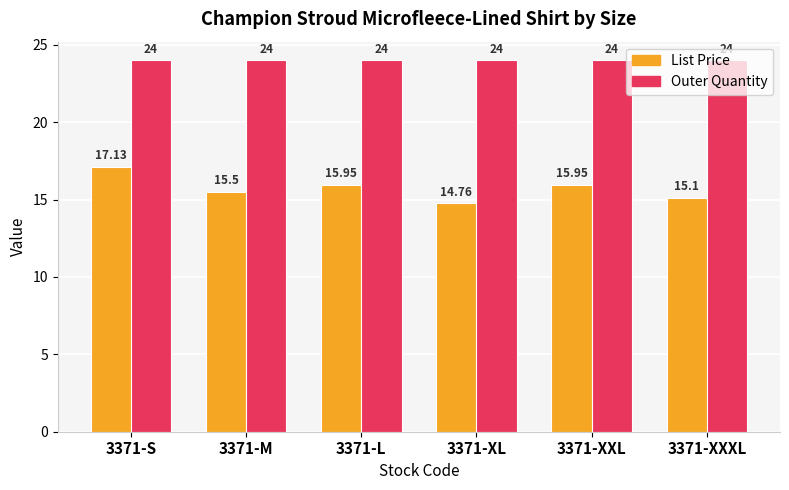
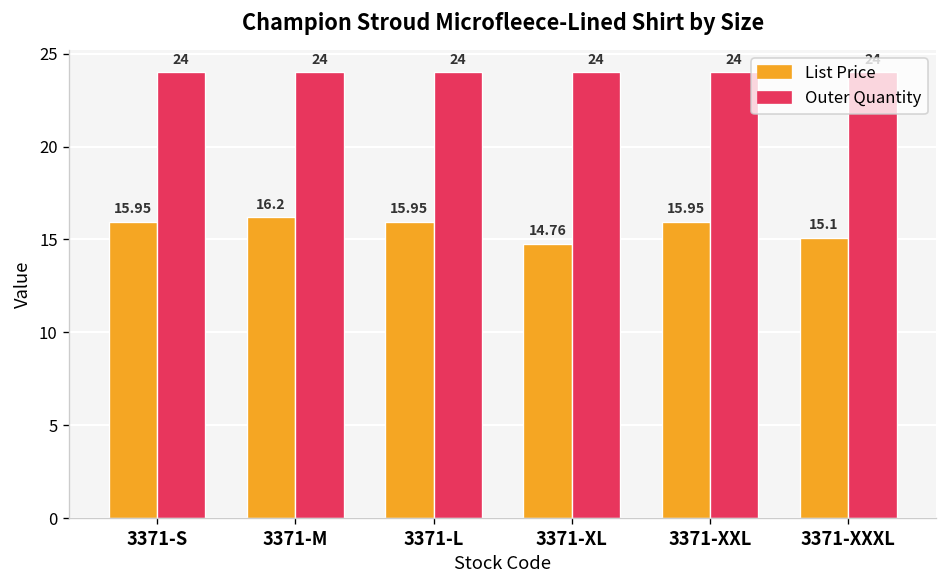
List Price, 3371-S: 17.13 -> 15.95
List Price, 3371-M: 15.5 -> 16.2
